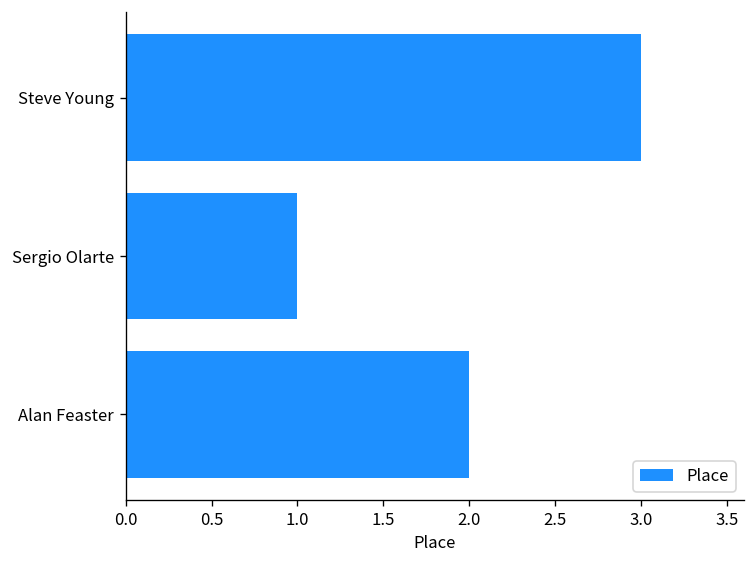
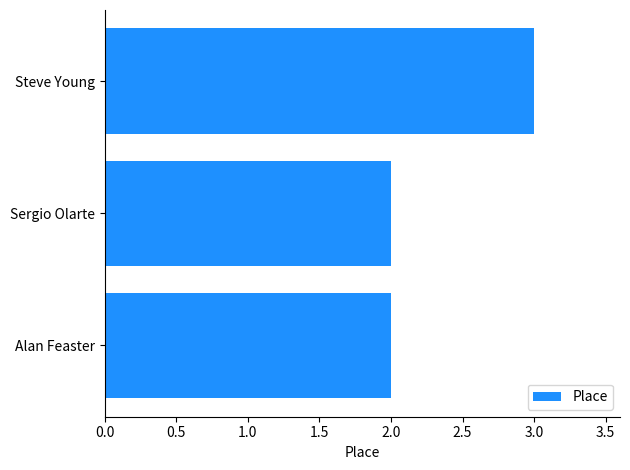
Sergio Olarte: 1 -> 2
